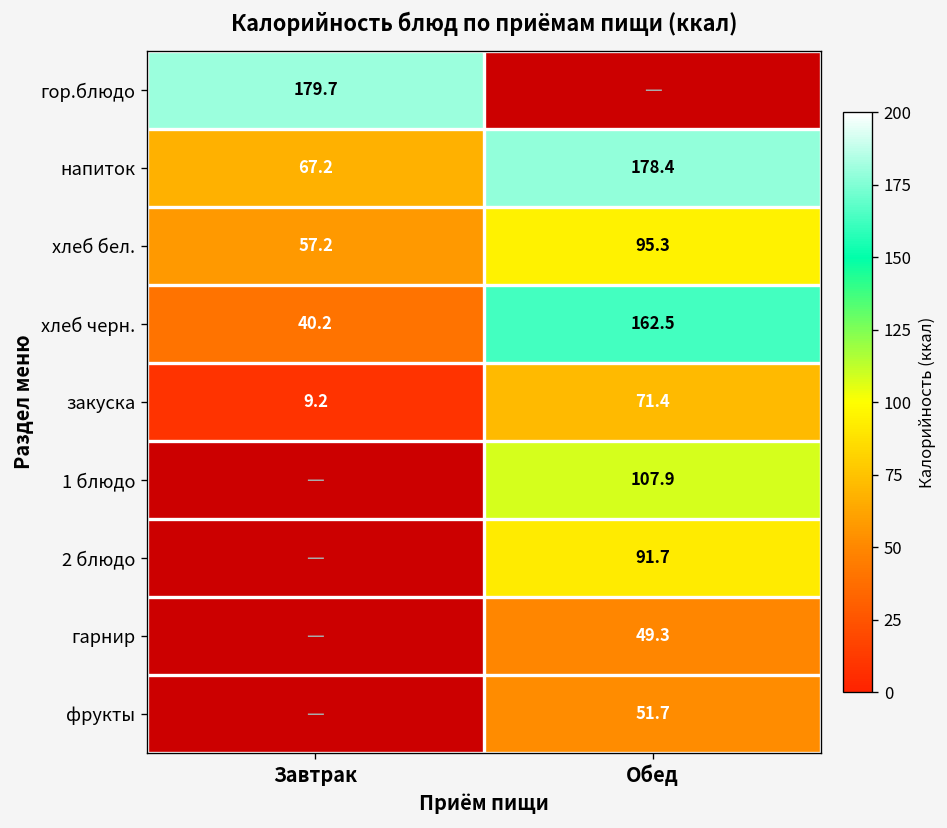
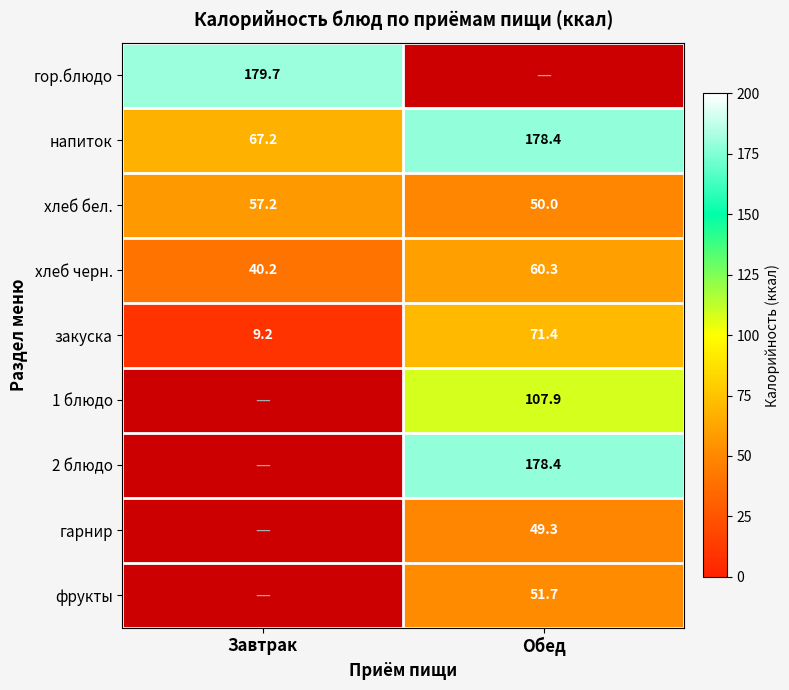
хлеб бел., Обед: 95.3 -> 50.0
хлеб черн., Обед: 162.5 -> 60.3
2 блюдо, Обед: 91.7 -> 178.4
